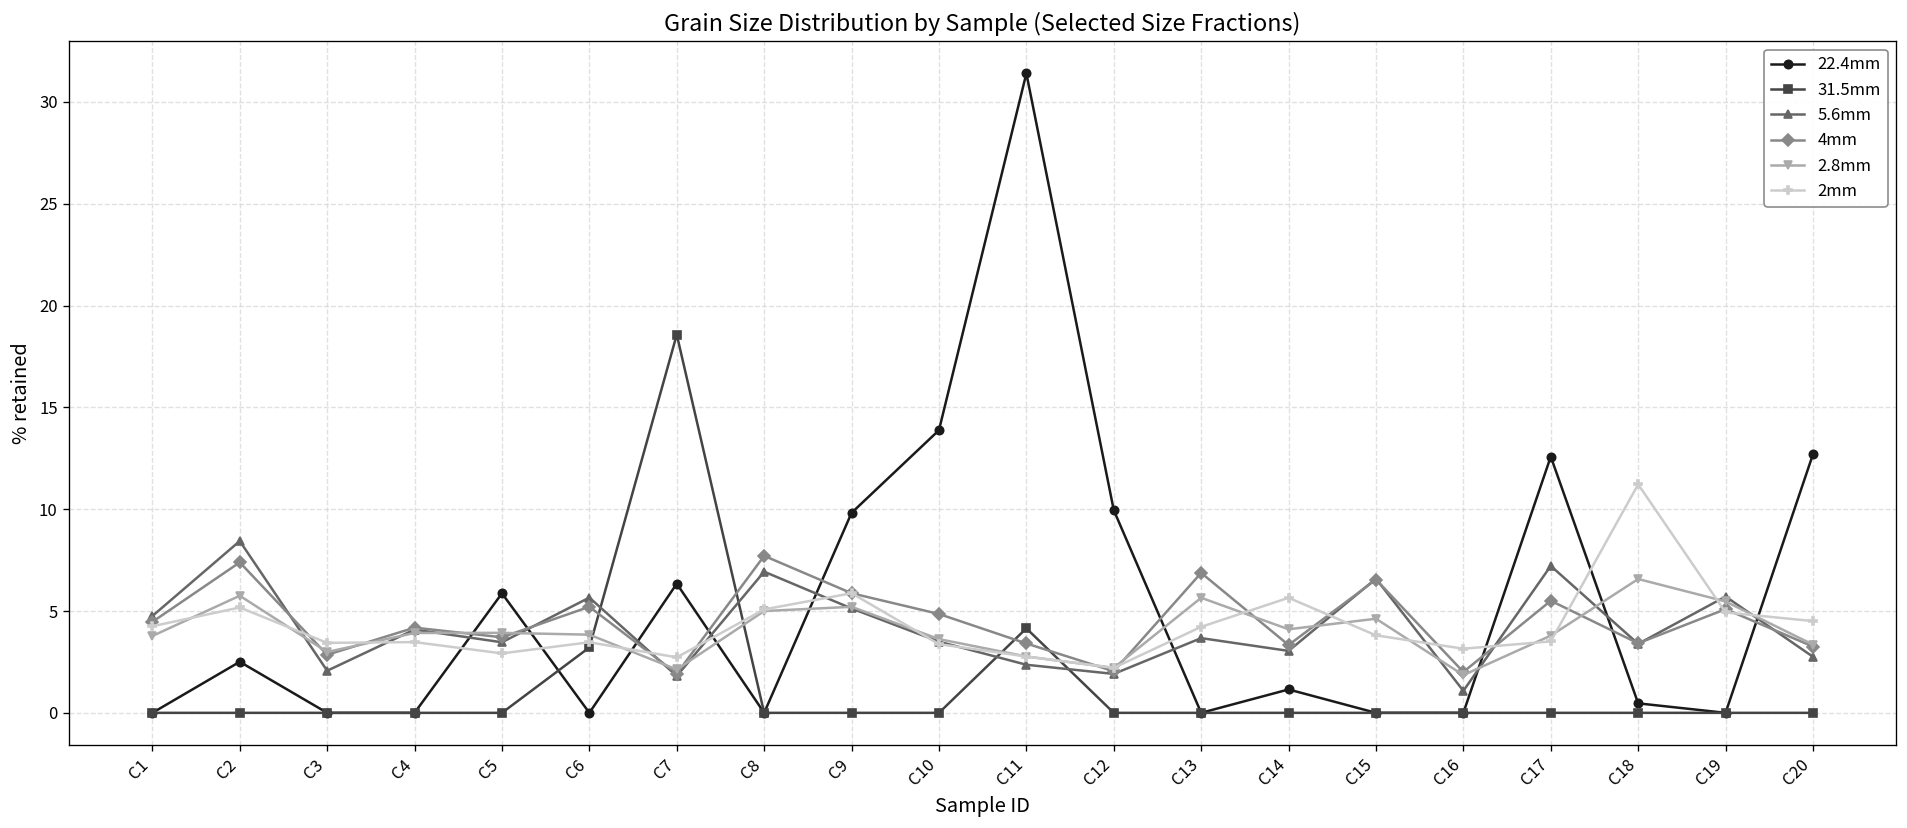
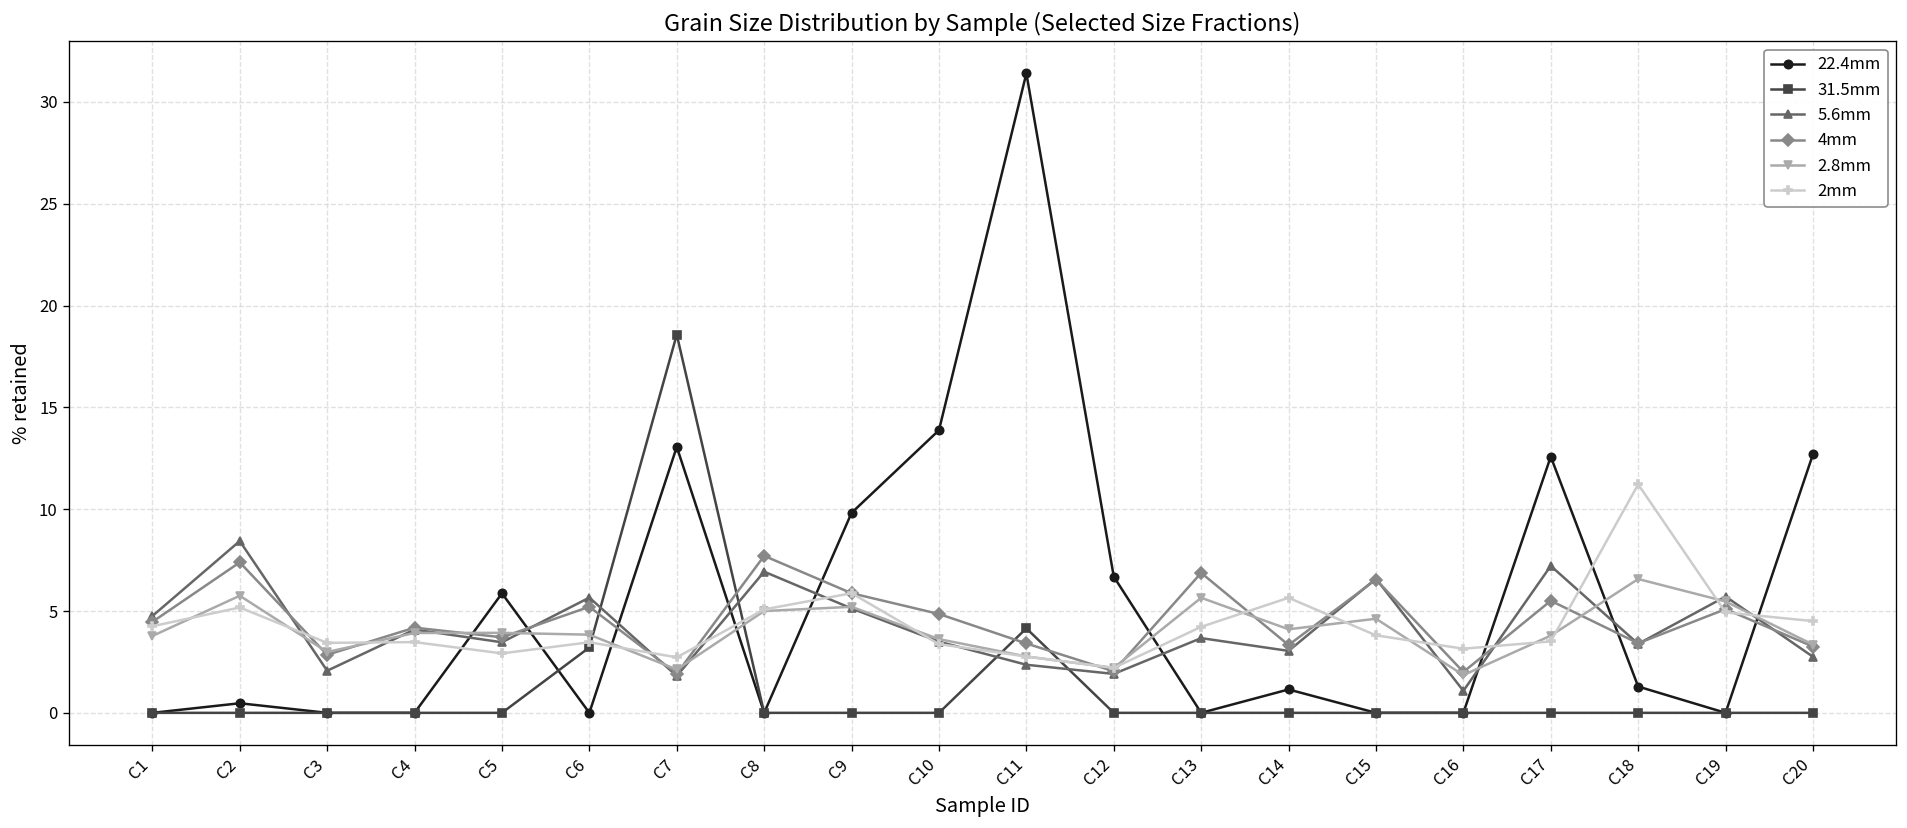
22.4mm, C2: 2.5 -> 0.5
22.4mm, C7: 6.3 -> 13.1
22.4mm, C12: 10.0 -> 6.7
22.4mm, C18: 0.5 -> 1.3
